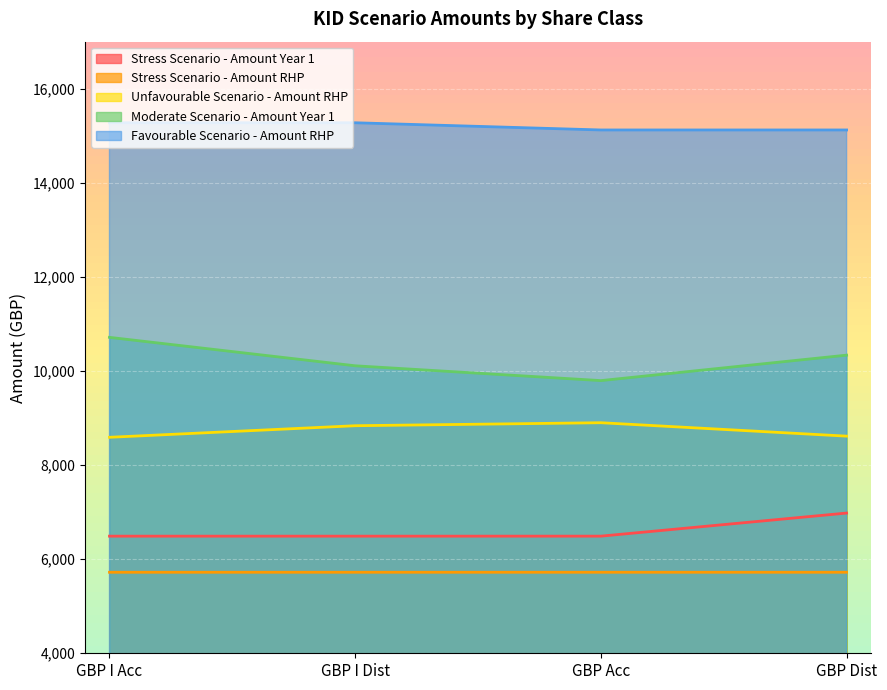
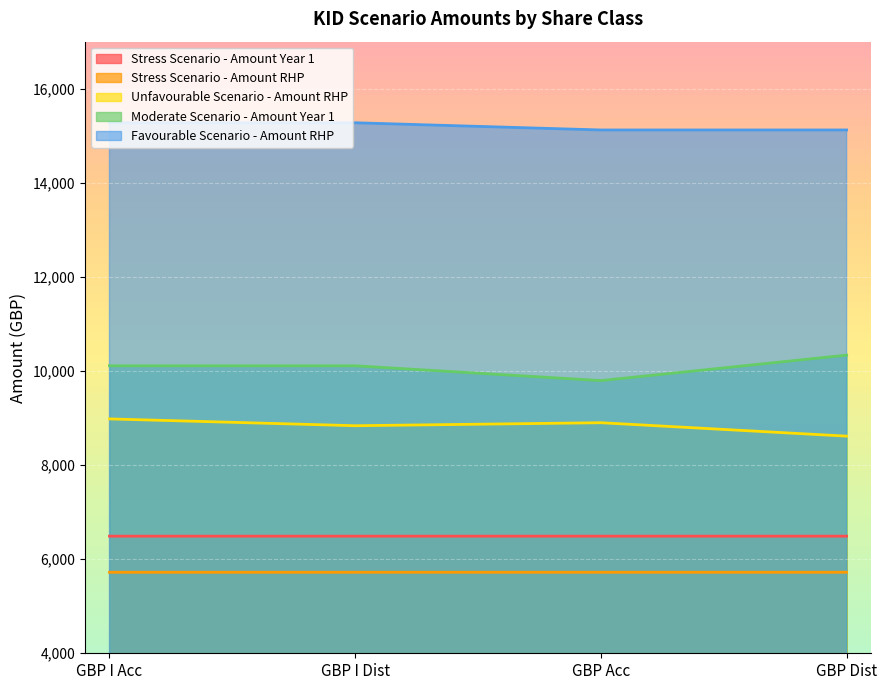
Unfavourable Scenario - Amount RHP, GBP I Acc: 8,600 -> 9,000
Moderate Scenario - Amount Year 1, GBP I Acc: 10,700 -> 10,100
Stress Scenario - Amount Year 1, GBP Dist: 7,000 -> 6,500
